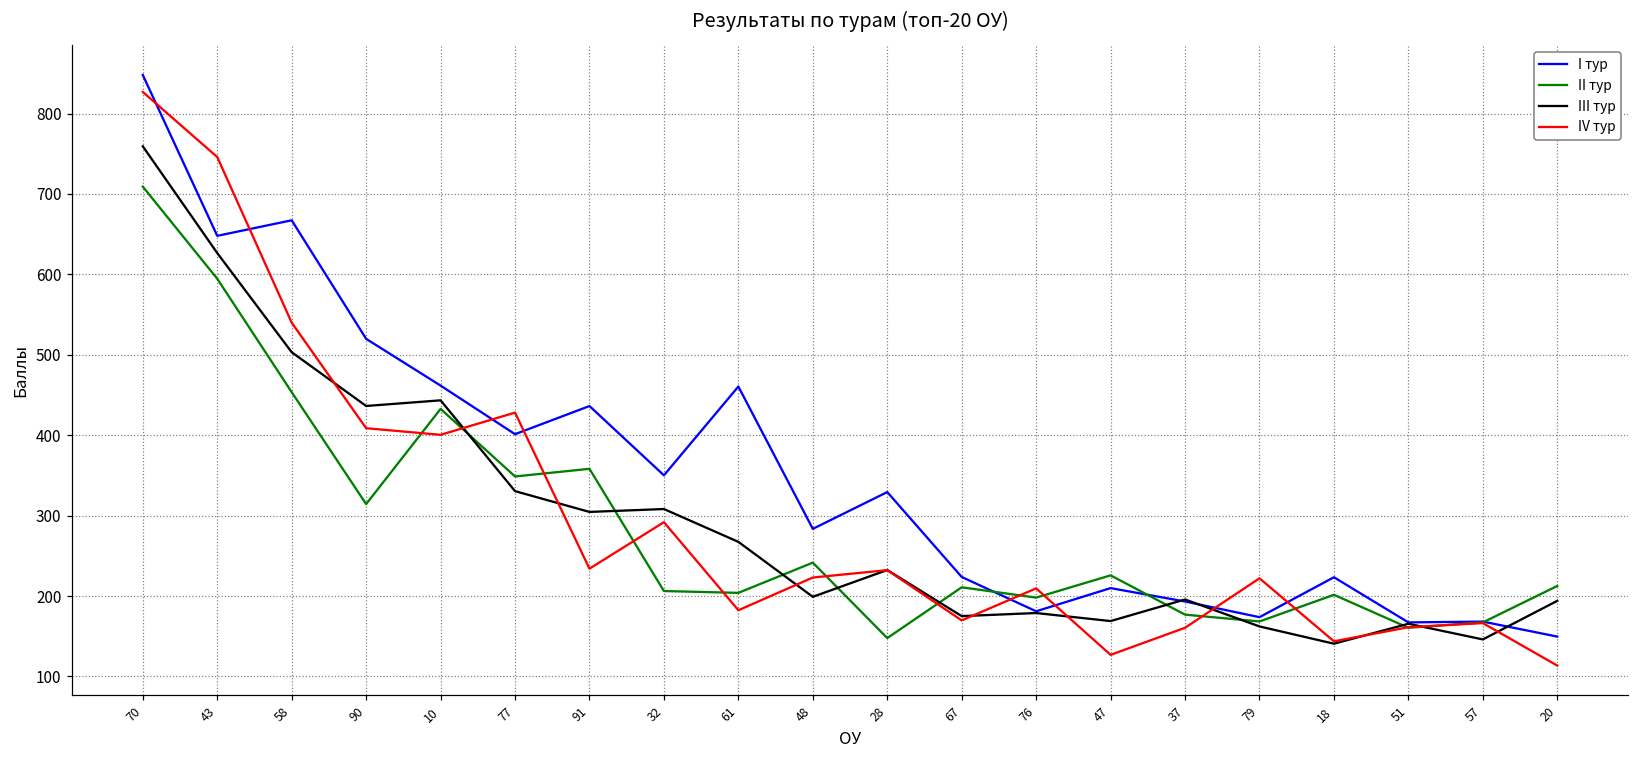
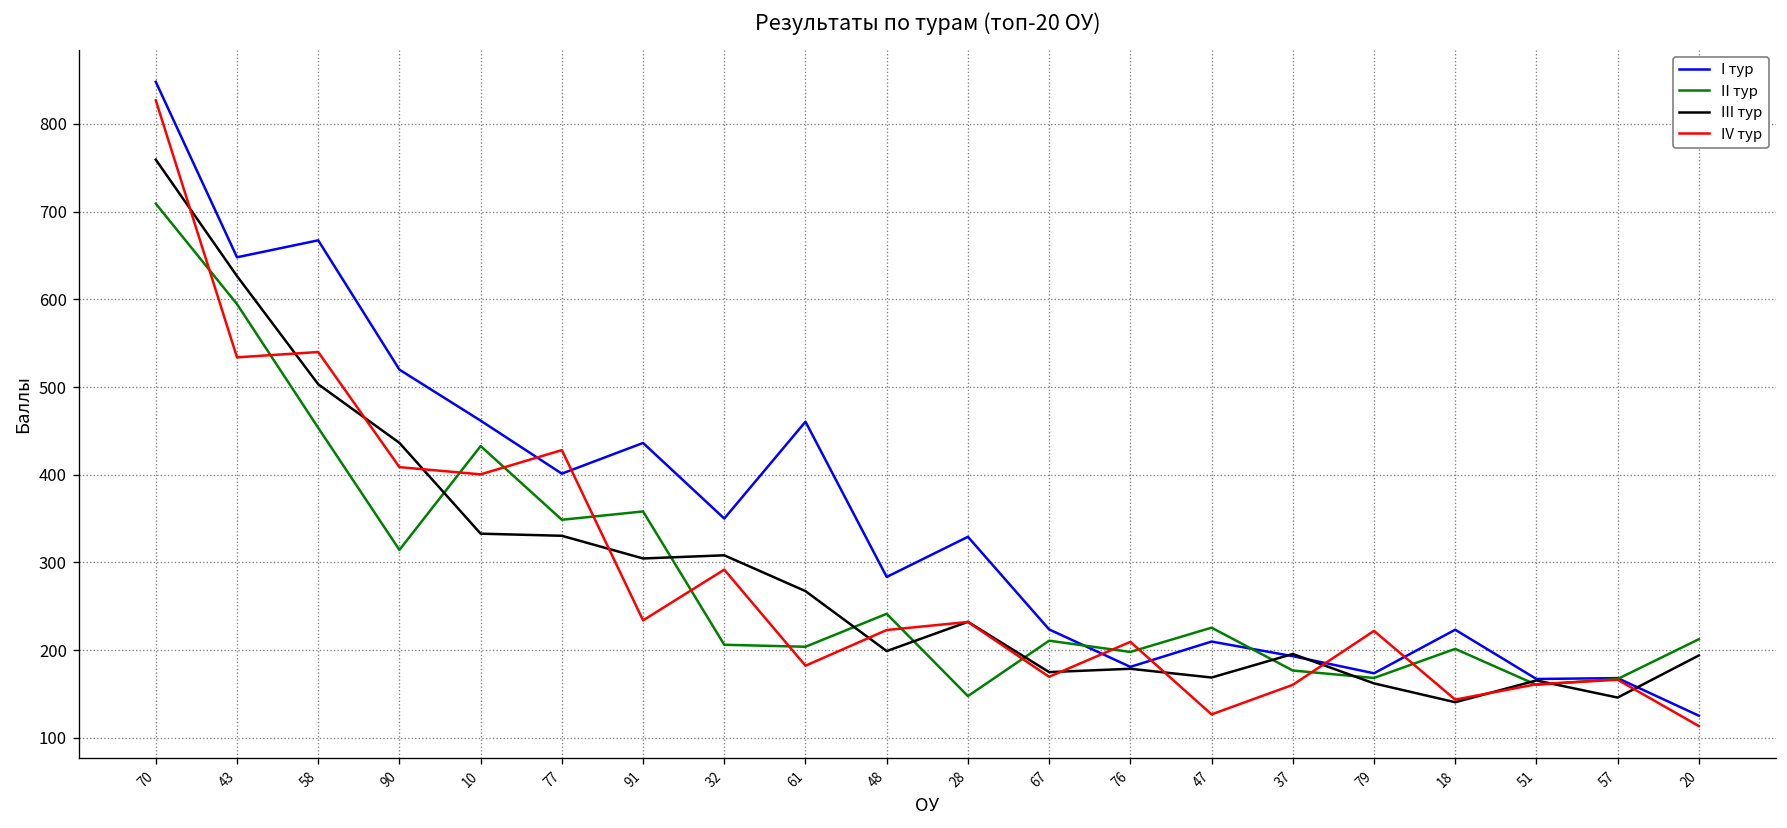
IV тур, 43: 750 -> 530
III тур, 10: 440 -> 330
I тур, 20: 150 -> 130
